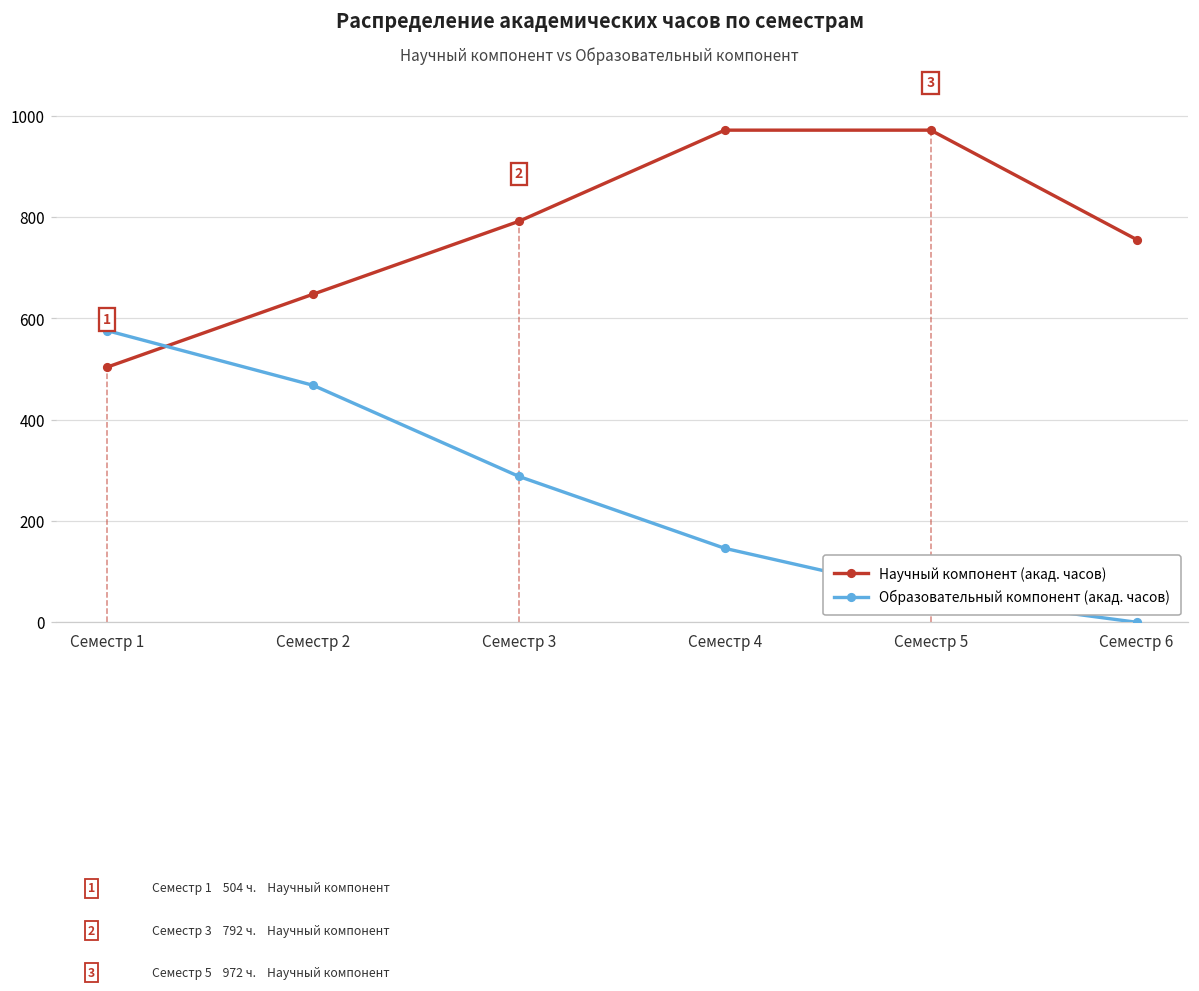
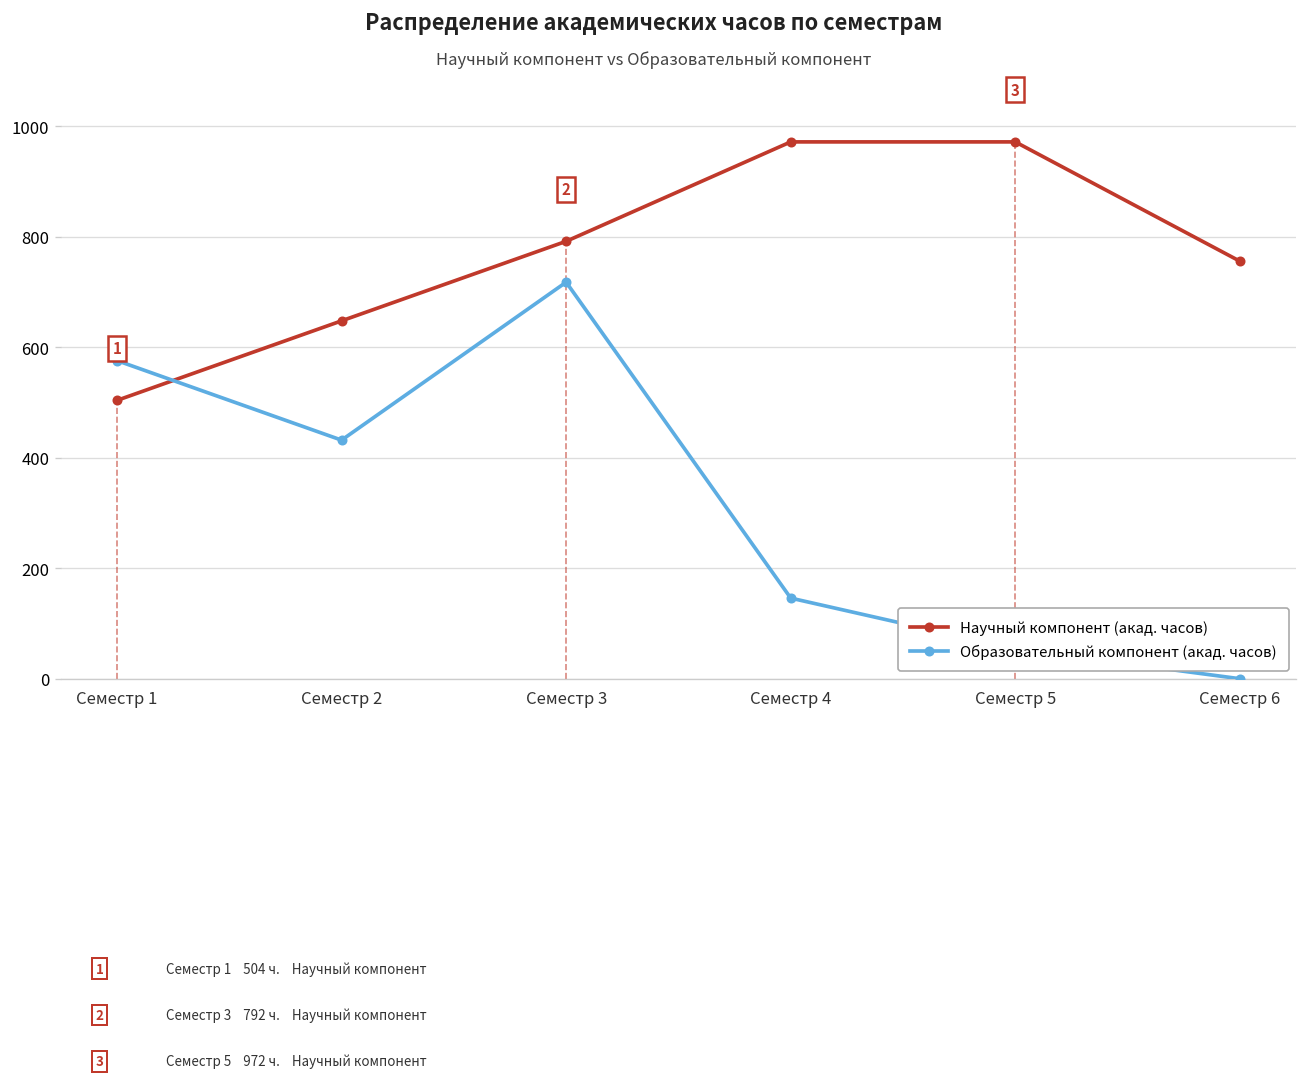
Образовательный компонент (акад. часов), Семестр 2: 470 -> 430
Образовательный компонент (акад. часов), Семестр 3: 290 -> 720
